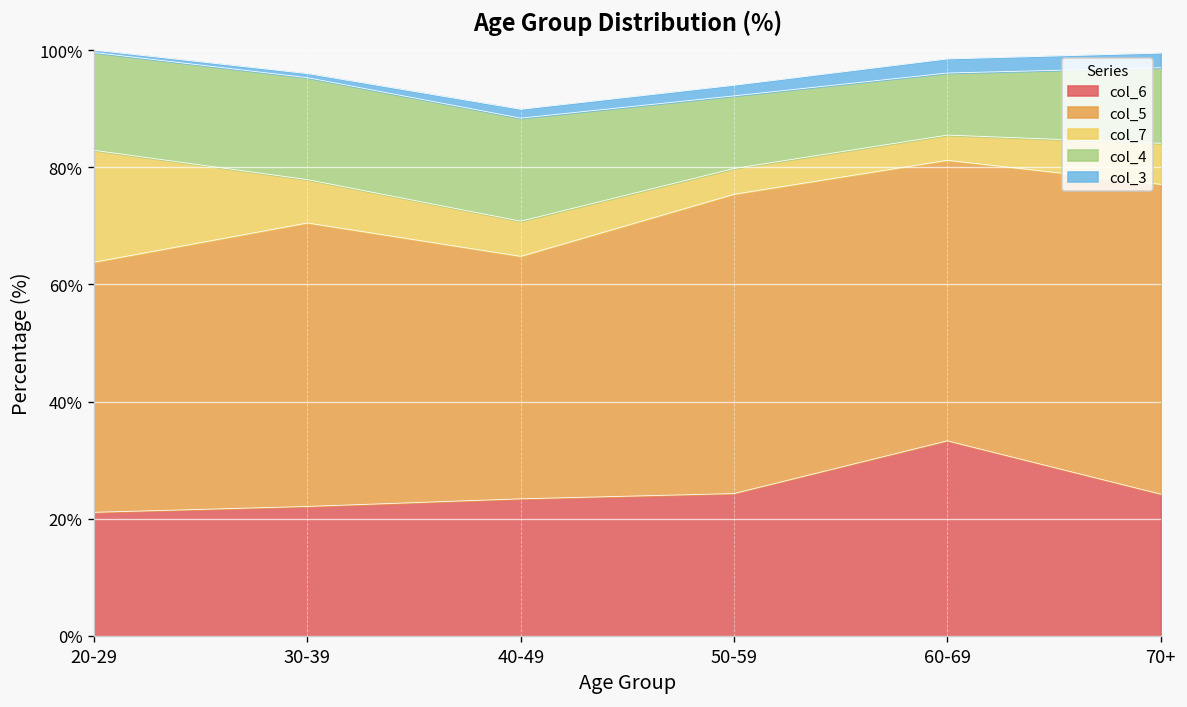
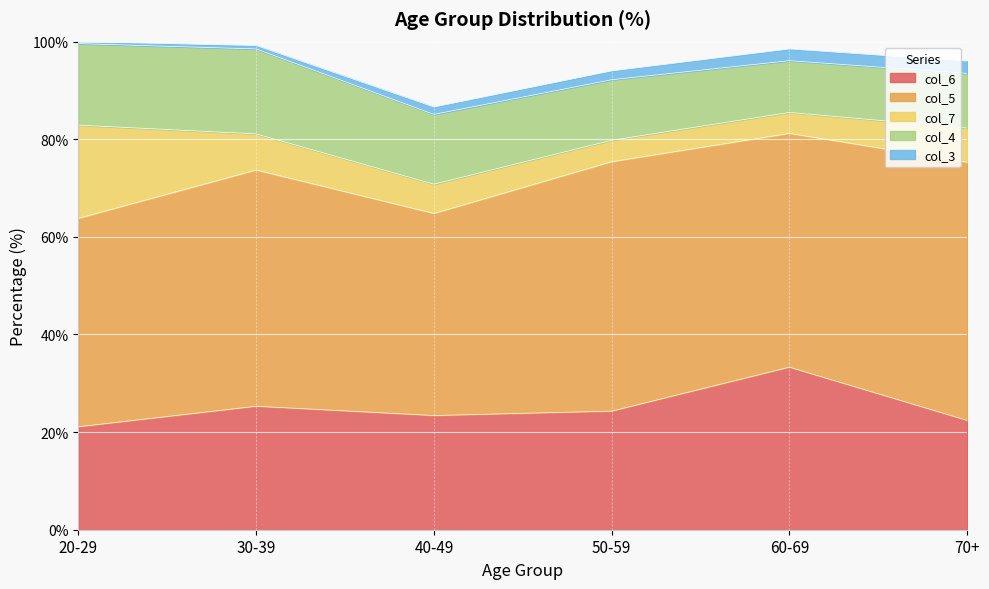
col_6, 30-39: 22% -> 25%
col_4, 40-49: 18% -> 14%
col_6, 70+: 24% -> 22%
col_4, 70+: 13% -> 11%
